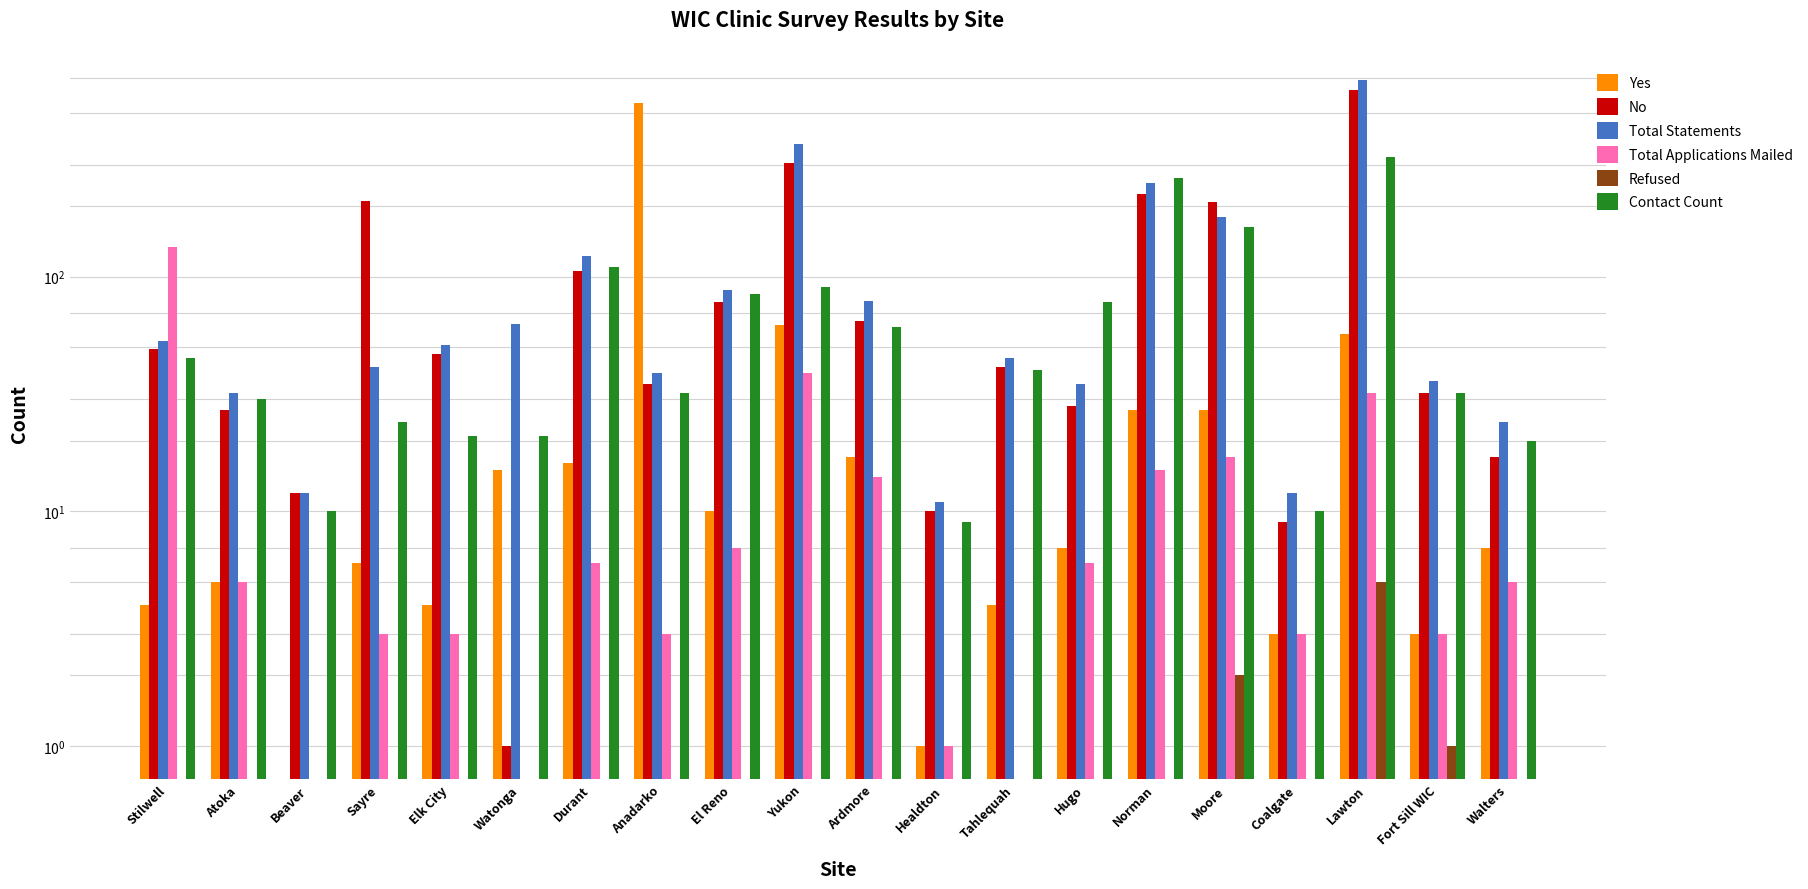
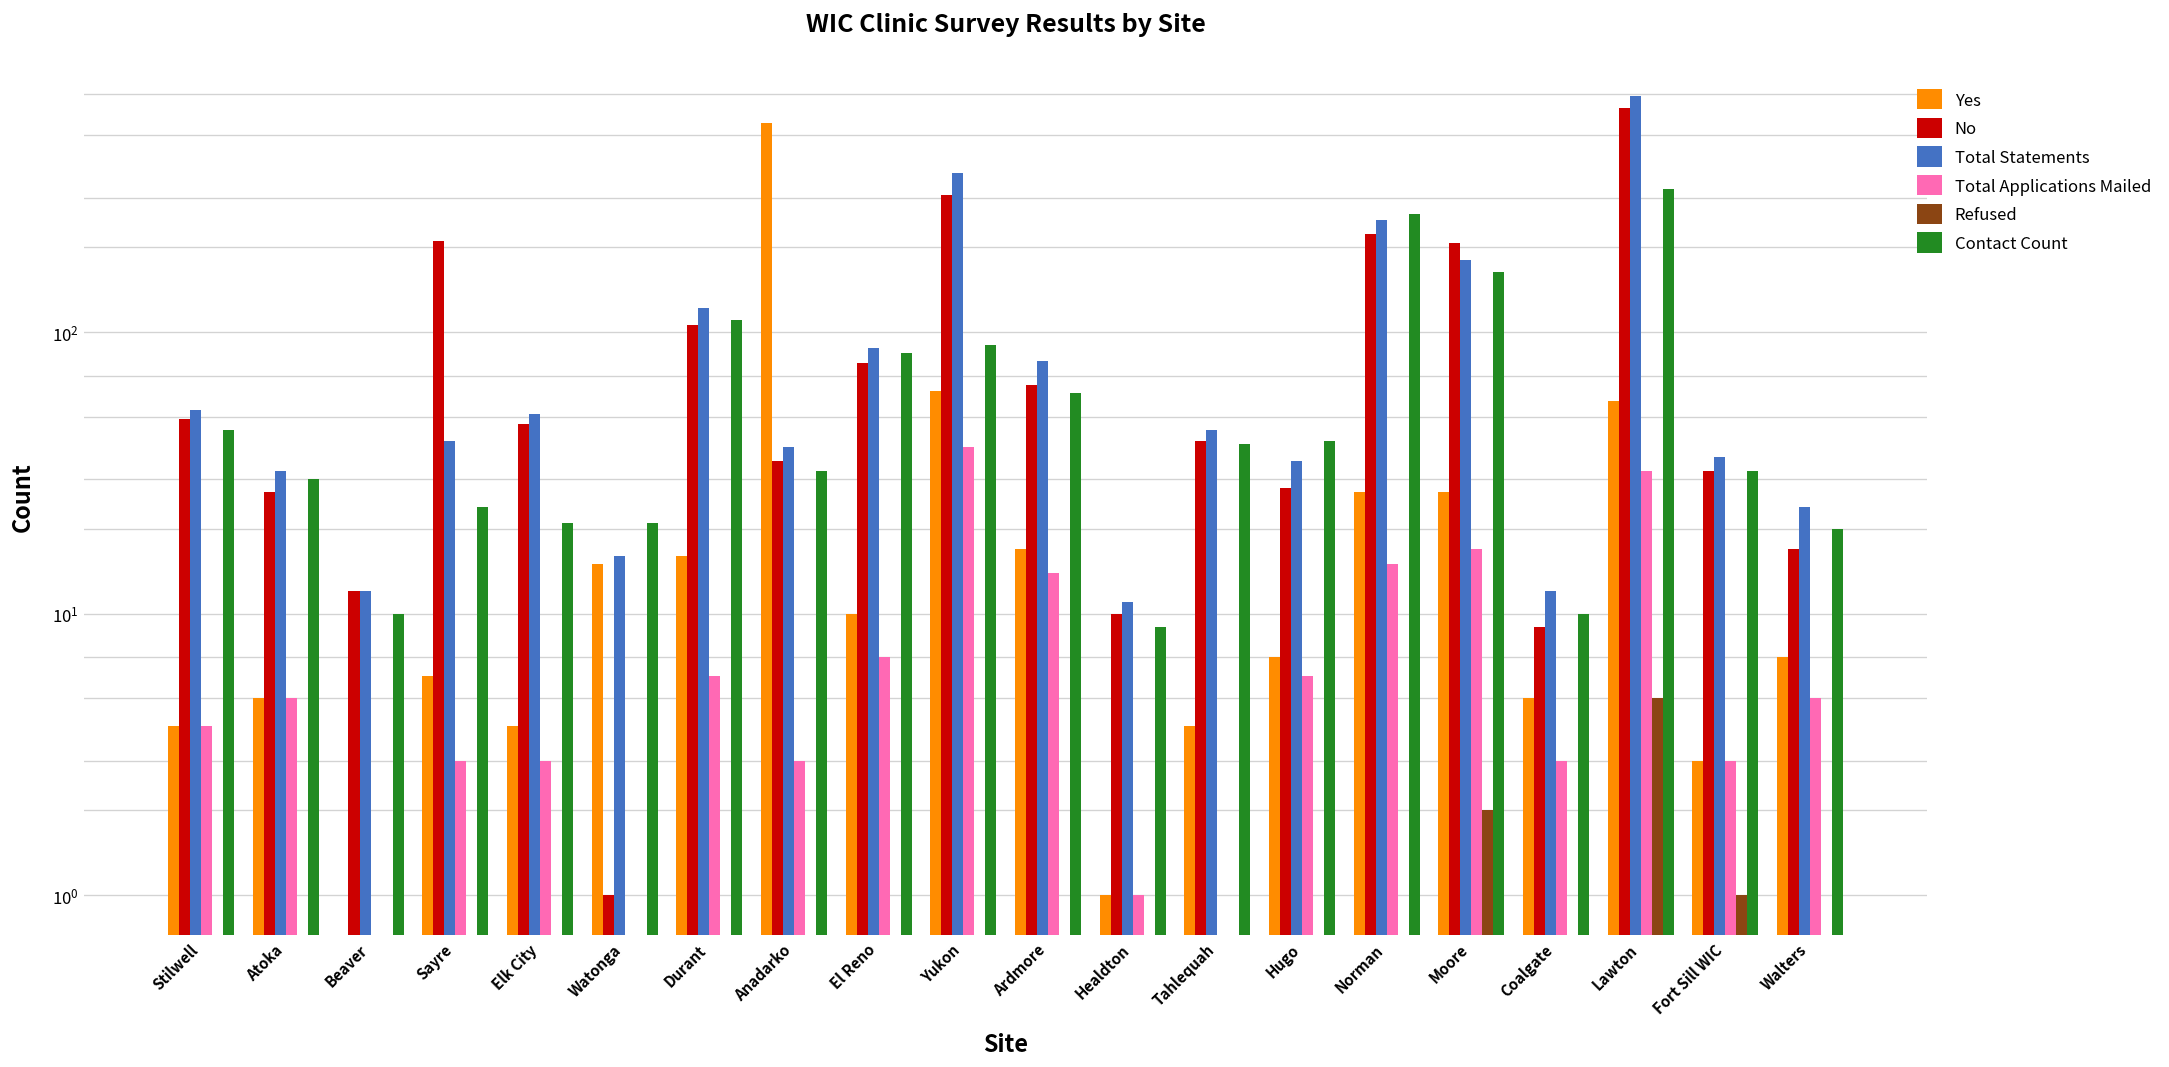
Total Applications Mailed, Stilwell: 130 -> 4
Total Statements, Watonga: 63 -> 16
Contact Count, Hugo: 78 -> 41
Yes, Coalgate: 3 -> 5
